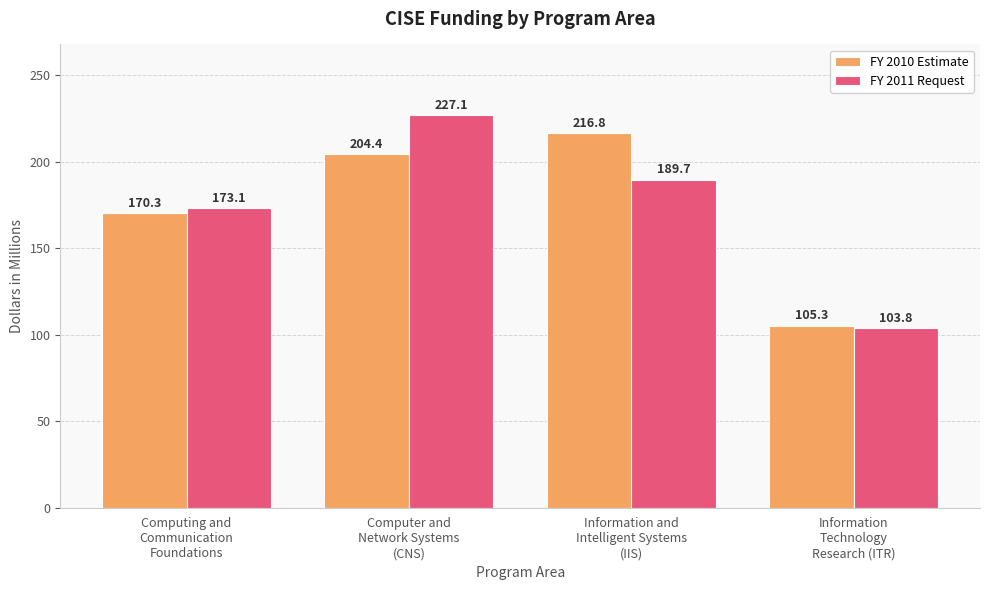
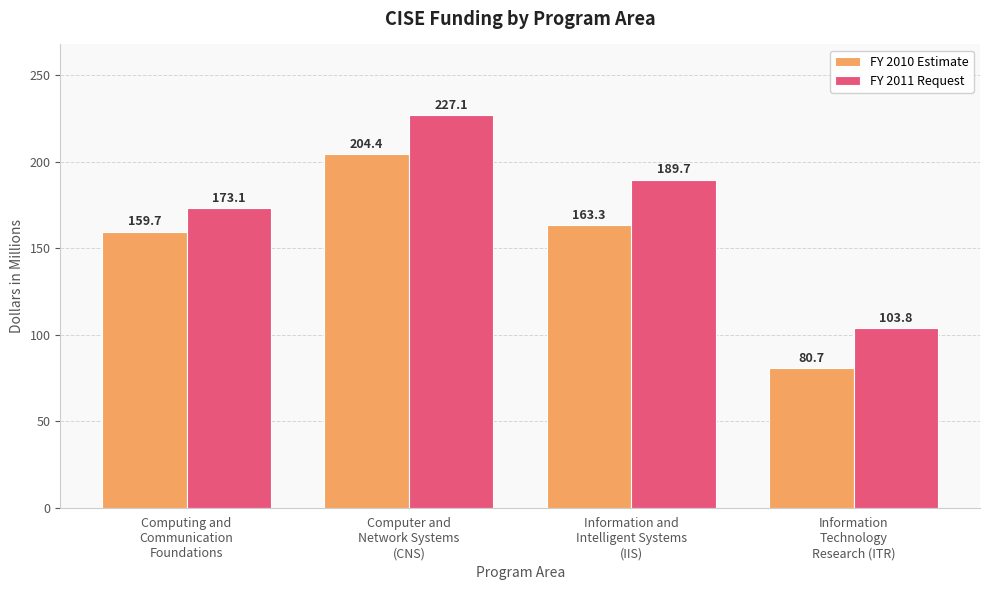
FY 2010 Estimate, Computing and Communication Foundations: 170.3 -> 159.7
FY 2010 Estimate, Information and Intelligent Systems (IIS): 216.8 -> 163.3
FY 2010 Estimate, Information Technology Research (ITR): 105.3 -> 80.7
